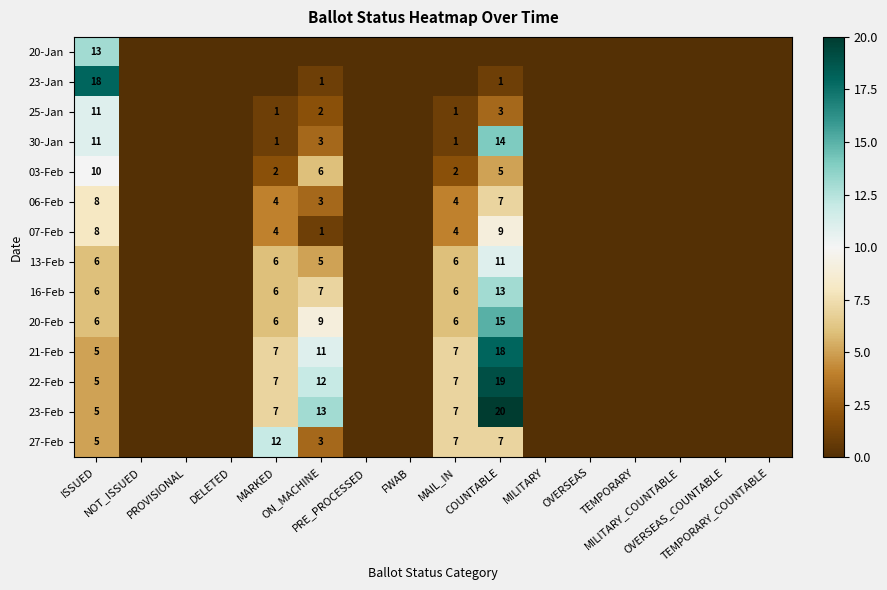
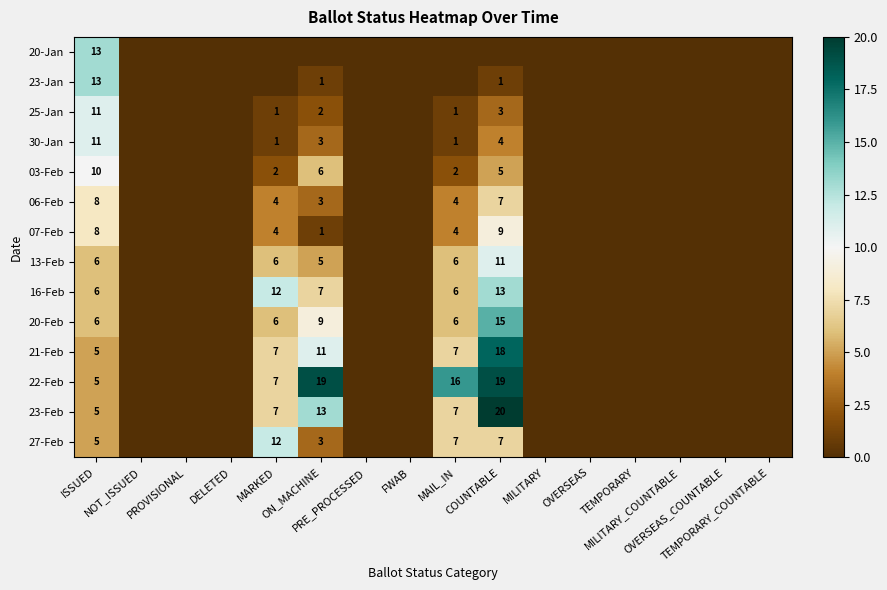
23-Jan, ISSUED: 18 -> 13
30-Jan, COUNTABLE: 14 -> 4
16-Feb, MARKED: 6 -> 12
22-Feb, ON_MACHINE: 12 -> 19
22-Feb, MAIL_IN: 7 -> 16
